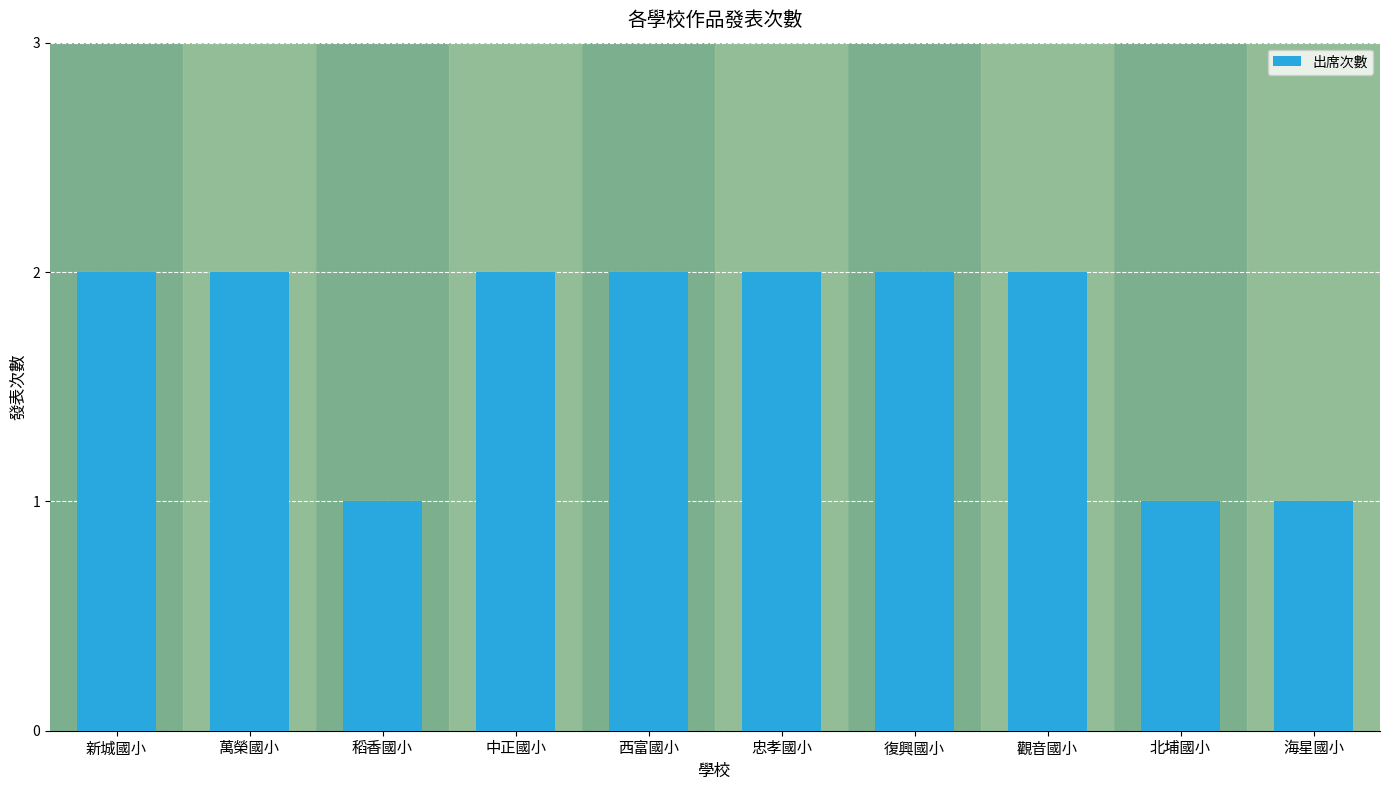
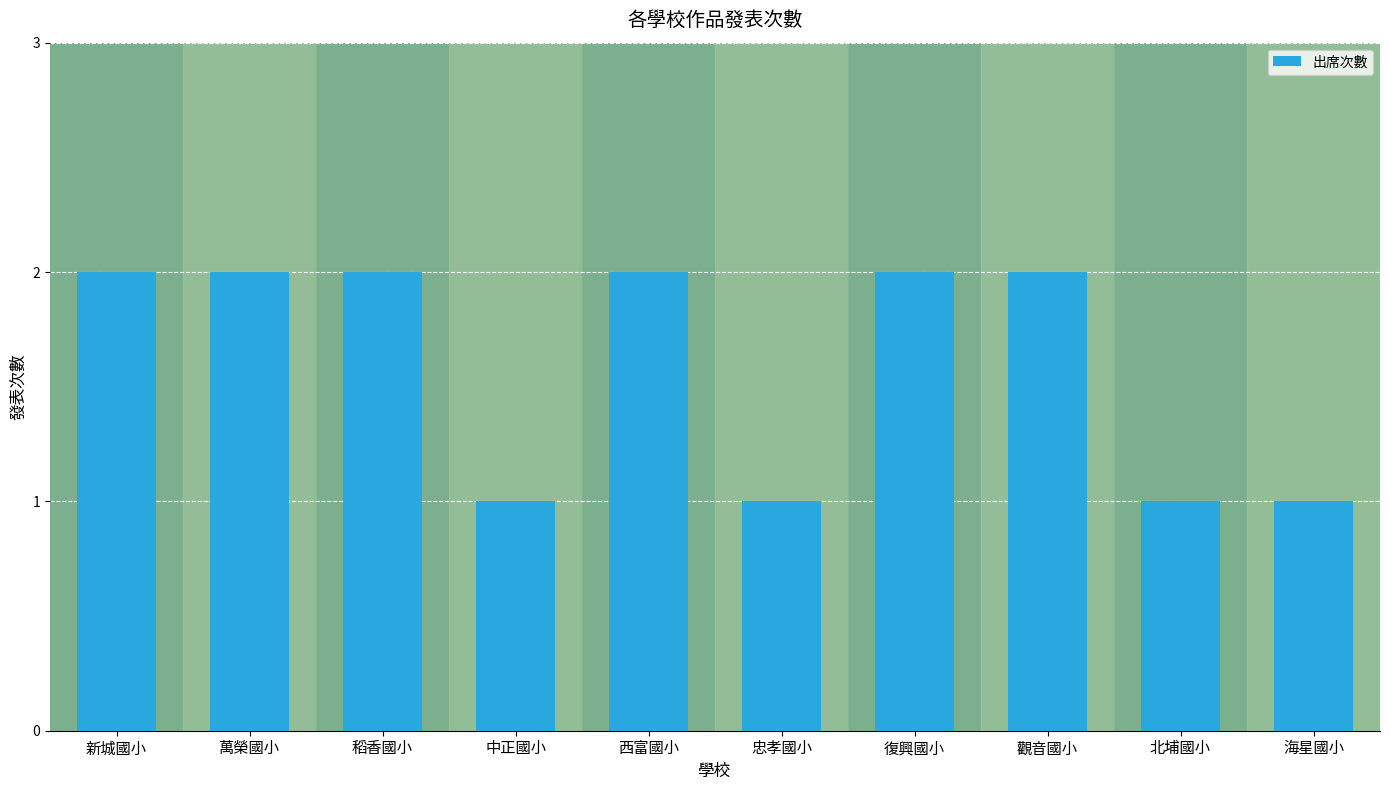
稻香國小: 1 -> 2
中正國小: 2 -> 1
忠孝國小: 2 -> 1
